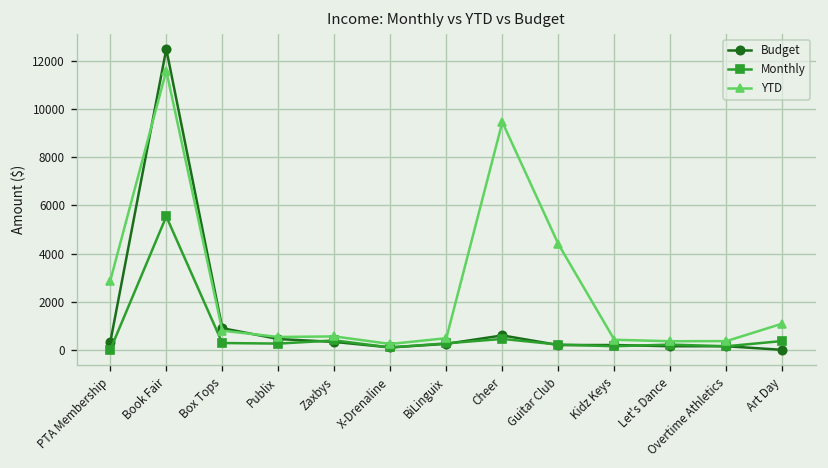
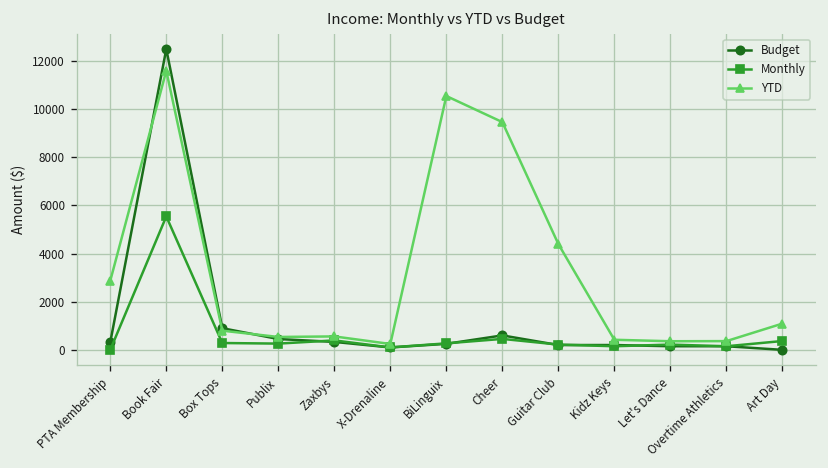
YTD, BiLinguix: 500 -> 10500
